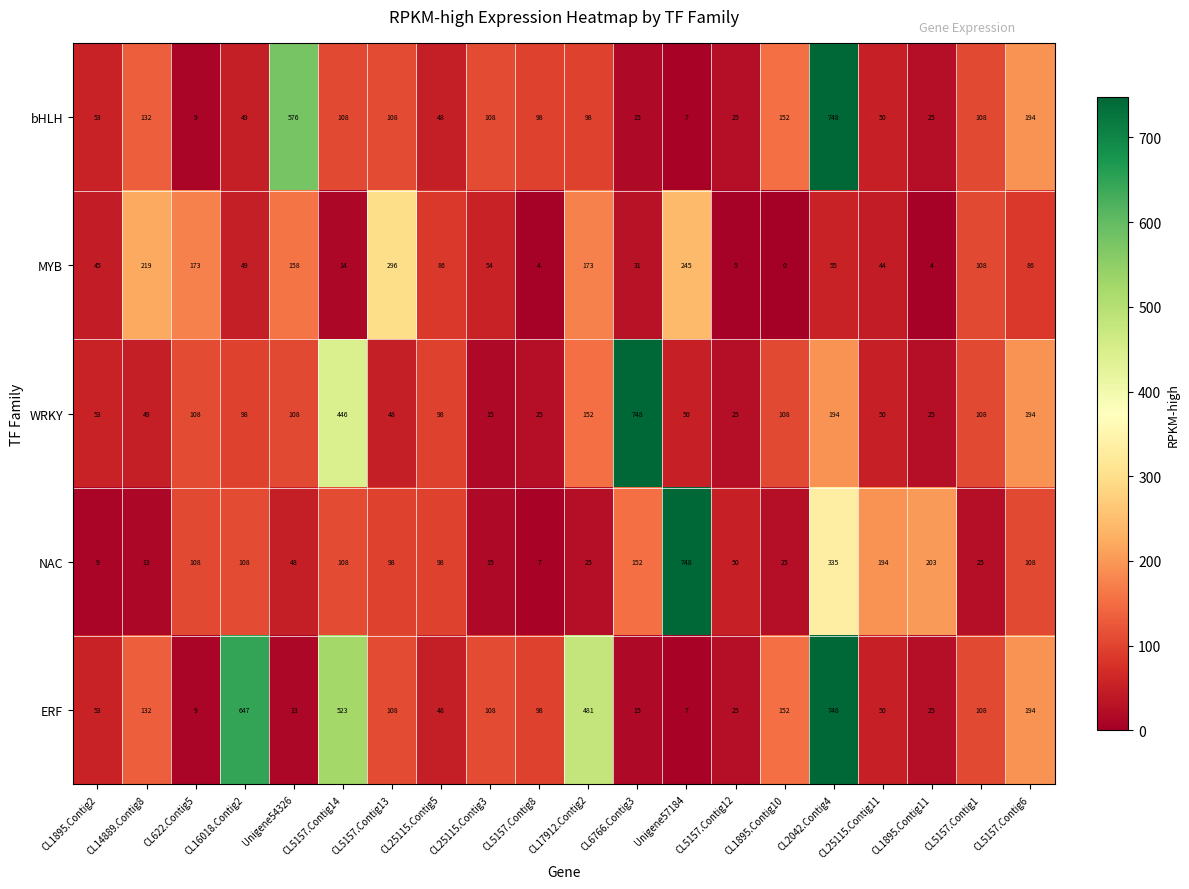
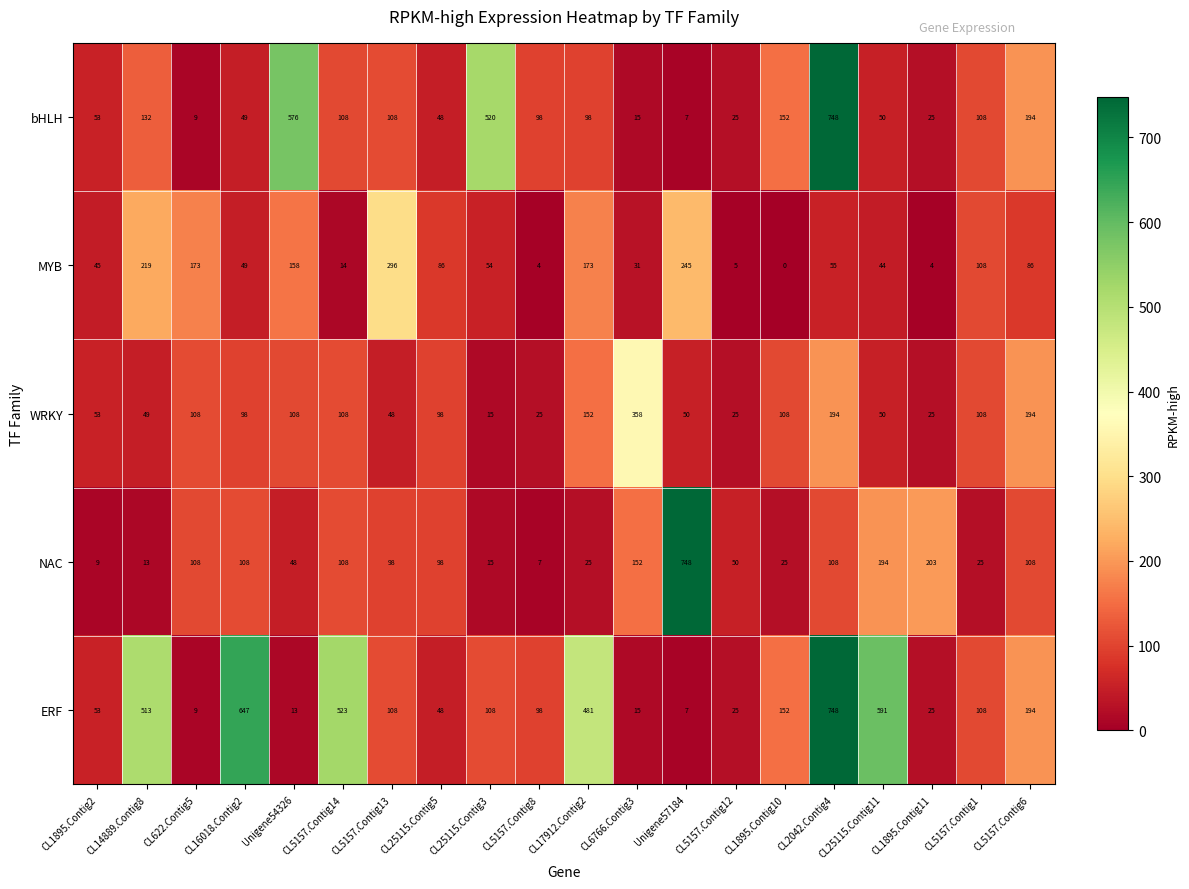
bHLH, CL25115.Contig3: 108 -> 520
WRKY, CL5157.Contig14: 446 -> 108
WRKY, CL6766.Contig3: 748 -> 358
NAC, CL2042.Contig4: 335 -> 108
ERF, CL14889.Contig8: 132 -> 513
ERF, CL25115.Contig11: 50 -> 591
